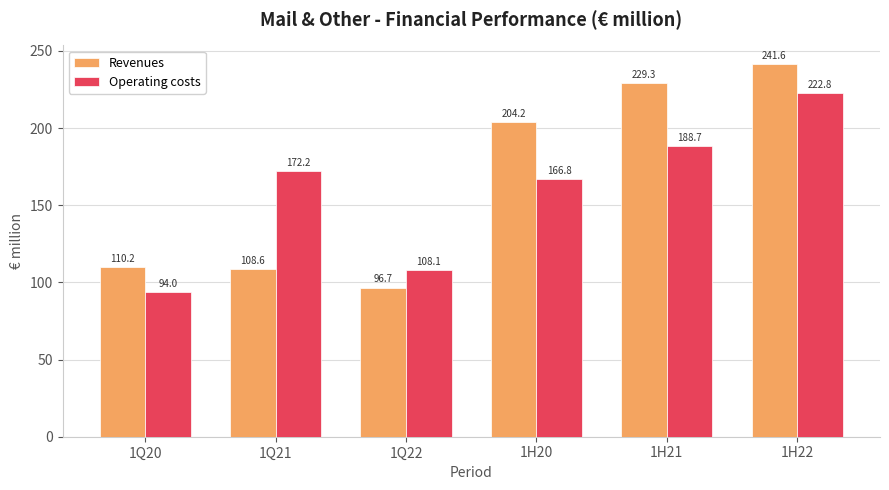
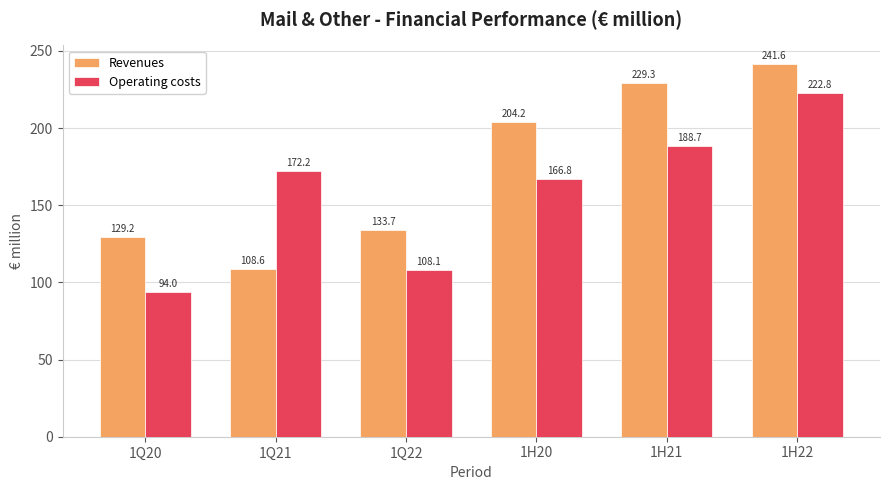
Revenues, 1Q20: 110.2 -> 129.2
Revenues, 1Q22: 96.7 -> 133.7
